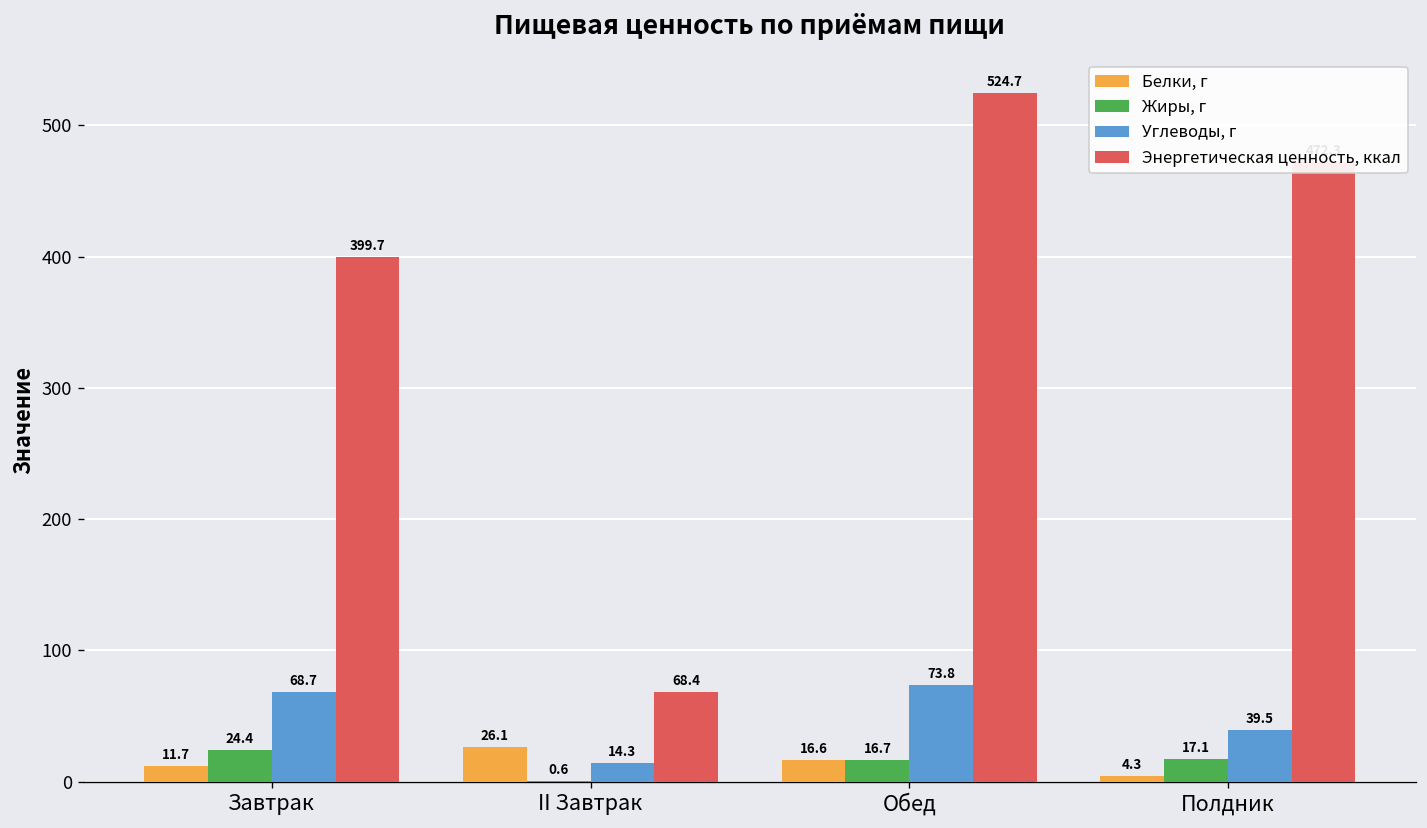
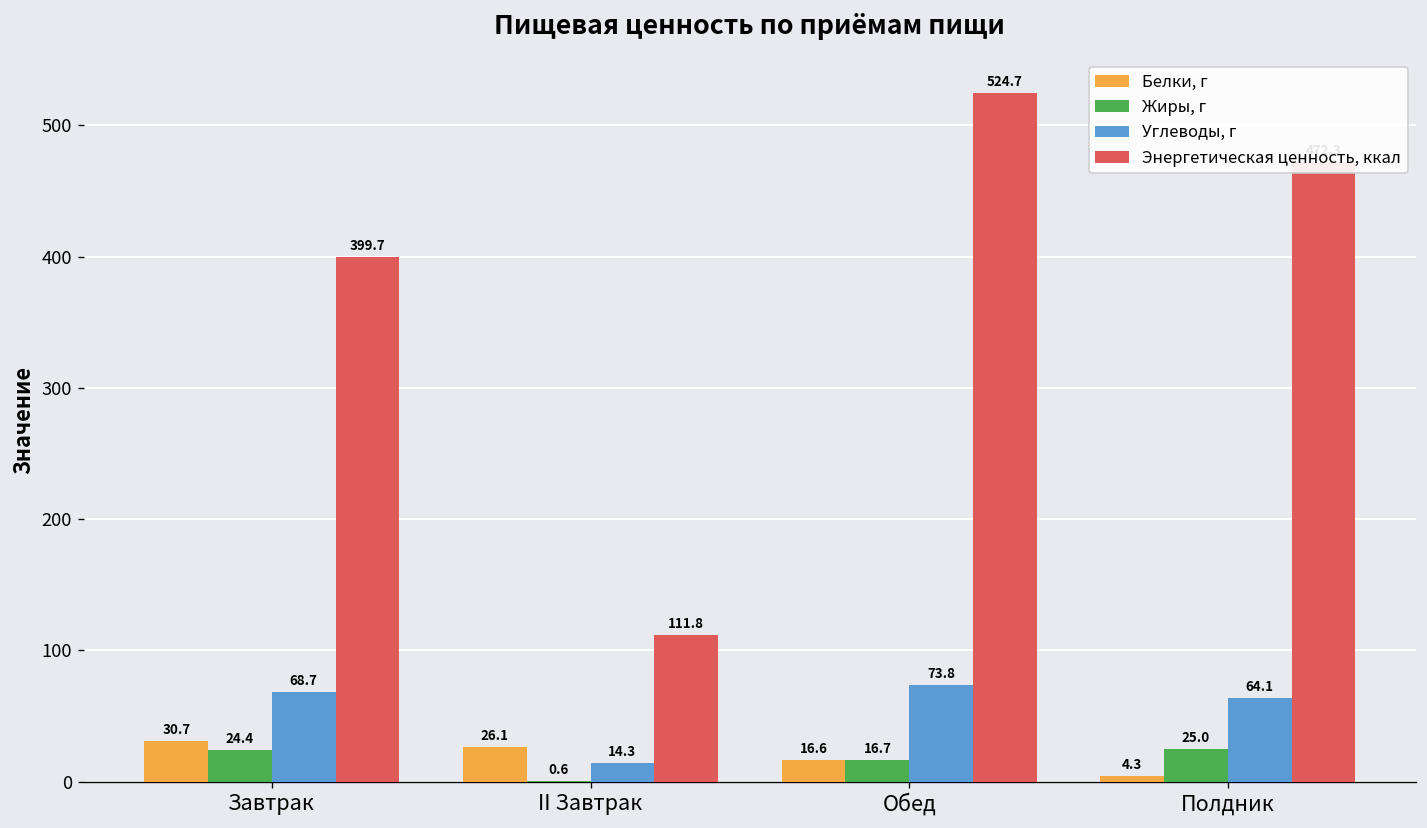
Белки, г, Завтрак: 11.7 -> 30.7
Энергетическая ценность, ккал, II Завтрак: 68.4 -> 111.8
Жиры, г, Полдник: 17.1 -> 25.0
Углеводы, г, Полдник: 39.5 -> 64.1
